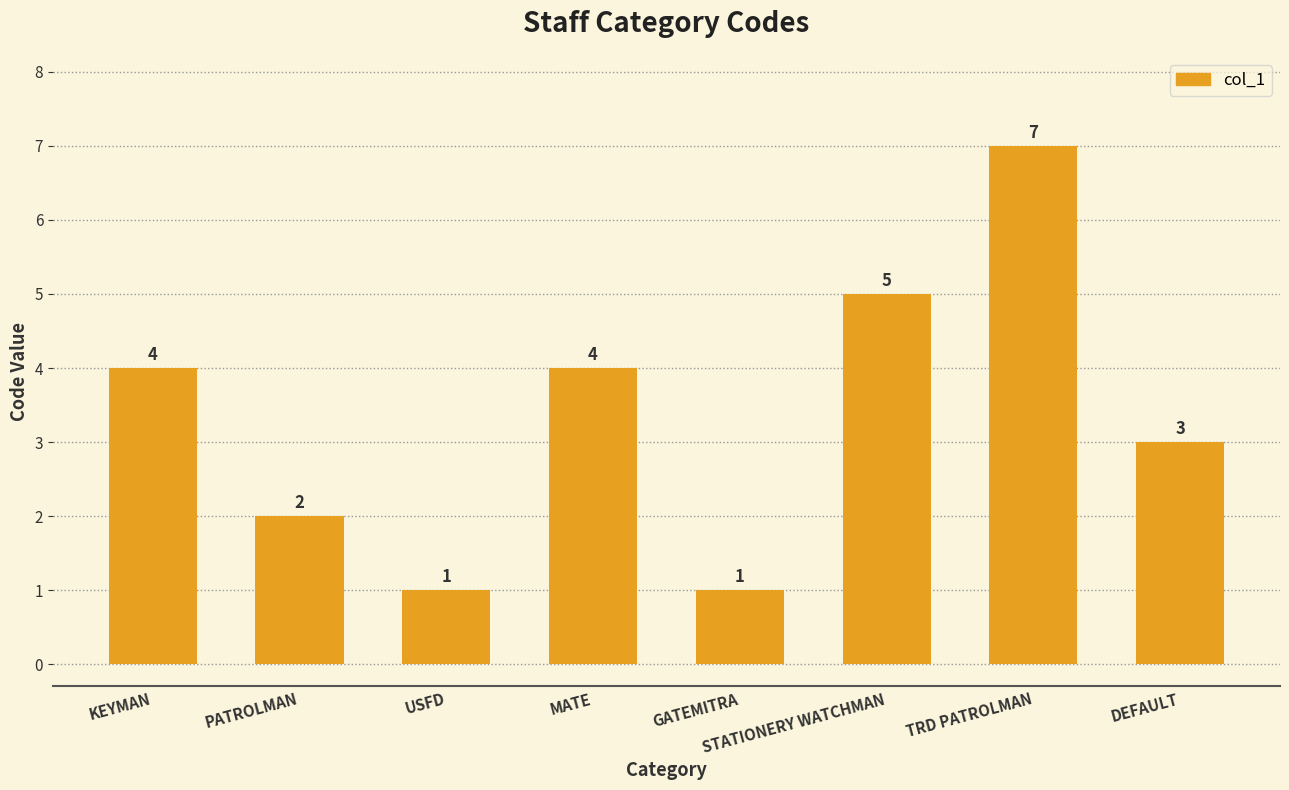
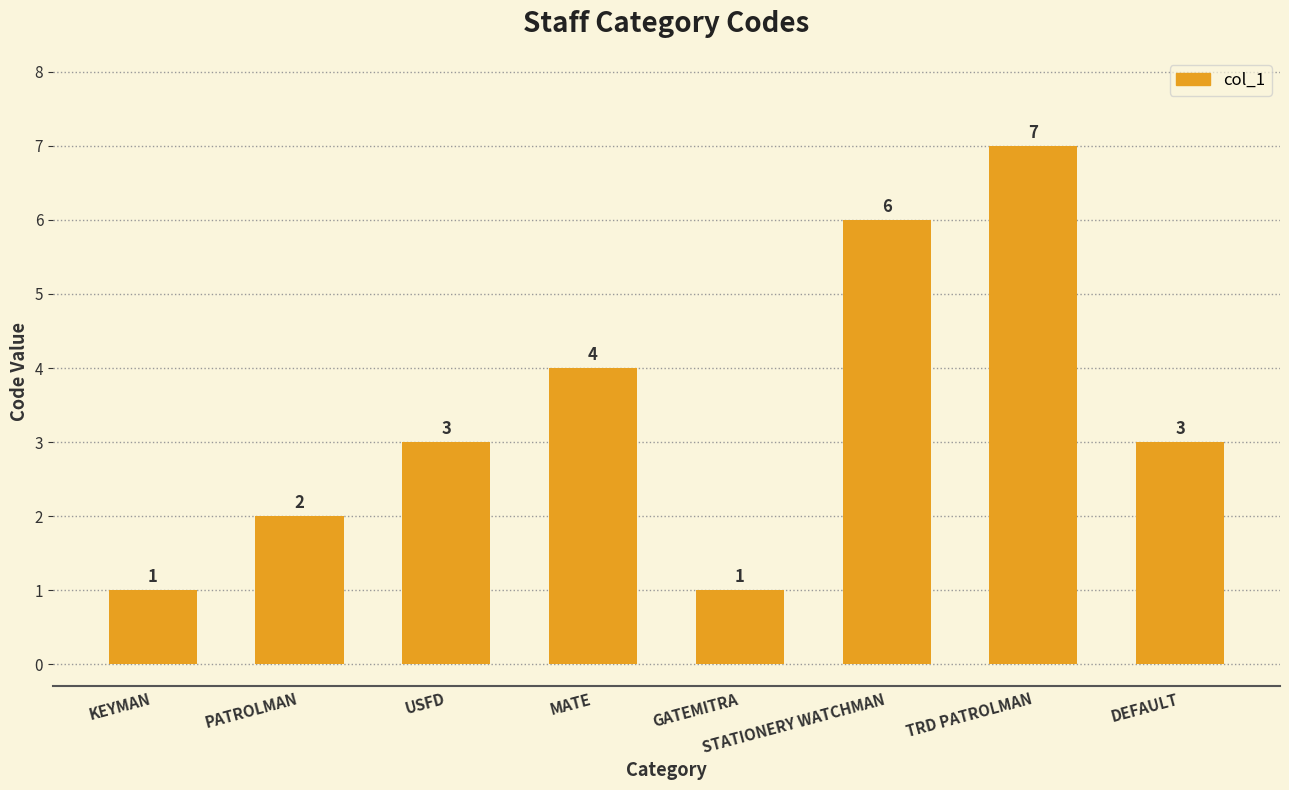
KEYMAN: 4 -> 1
USFD: 1 -> 3
STATIONERY WATCHMAN: 5 -> 6
